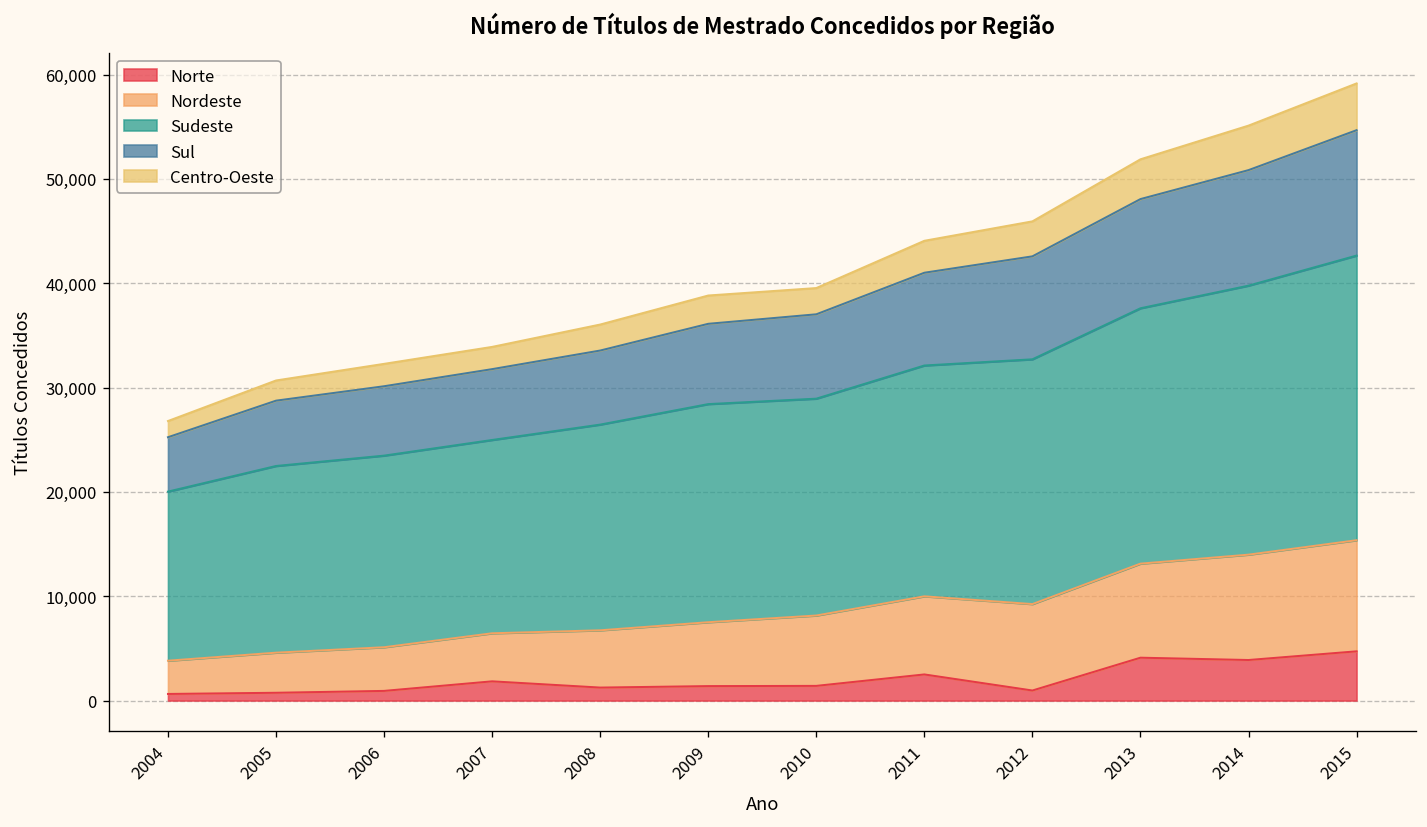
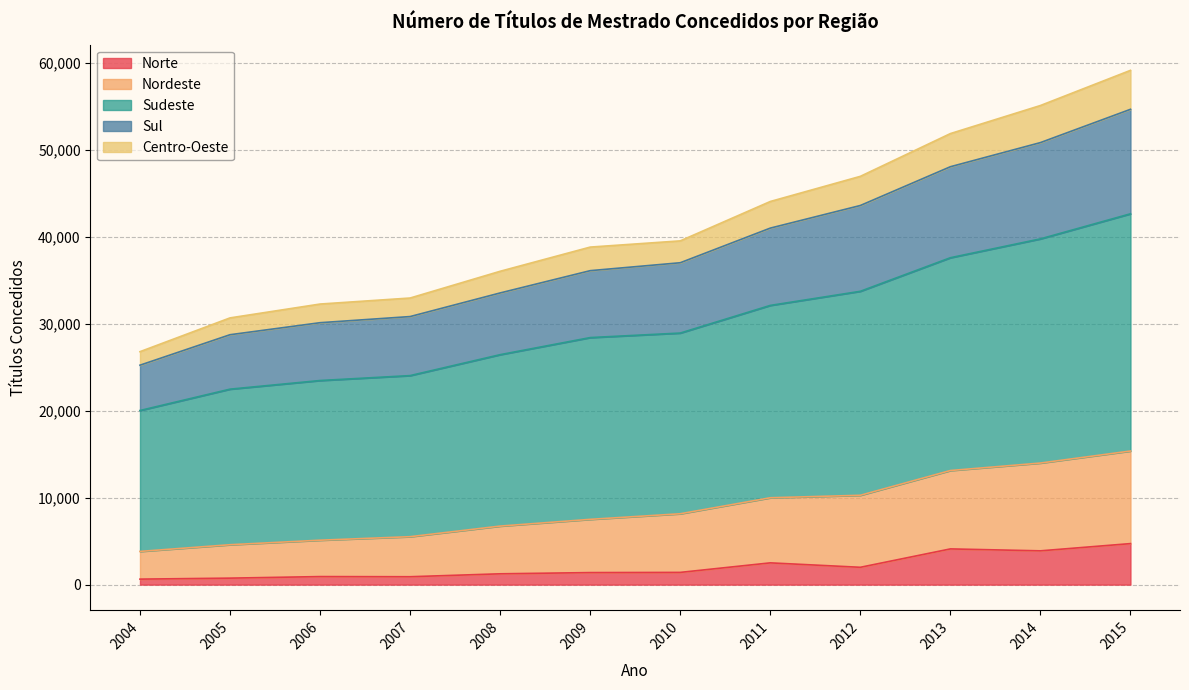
Norte, 2007: 2,000 -> 1,000
Norte, 2012: 1,000 -> 2,000
